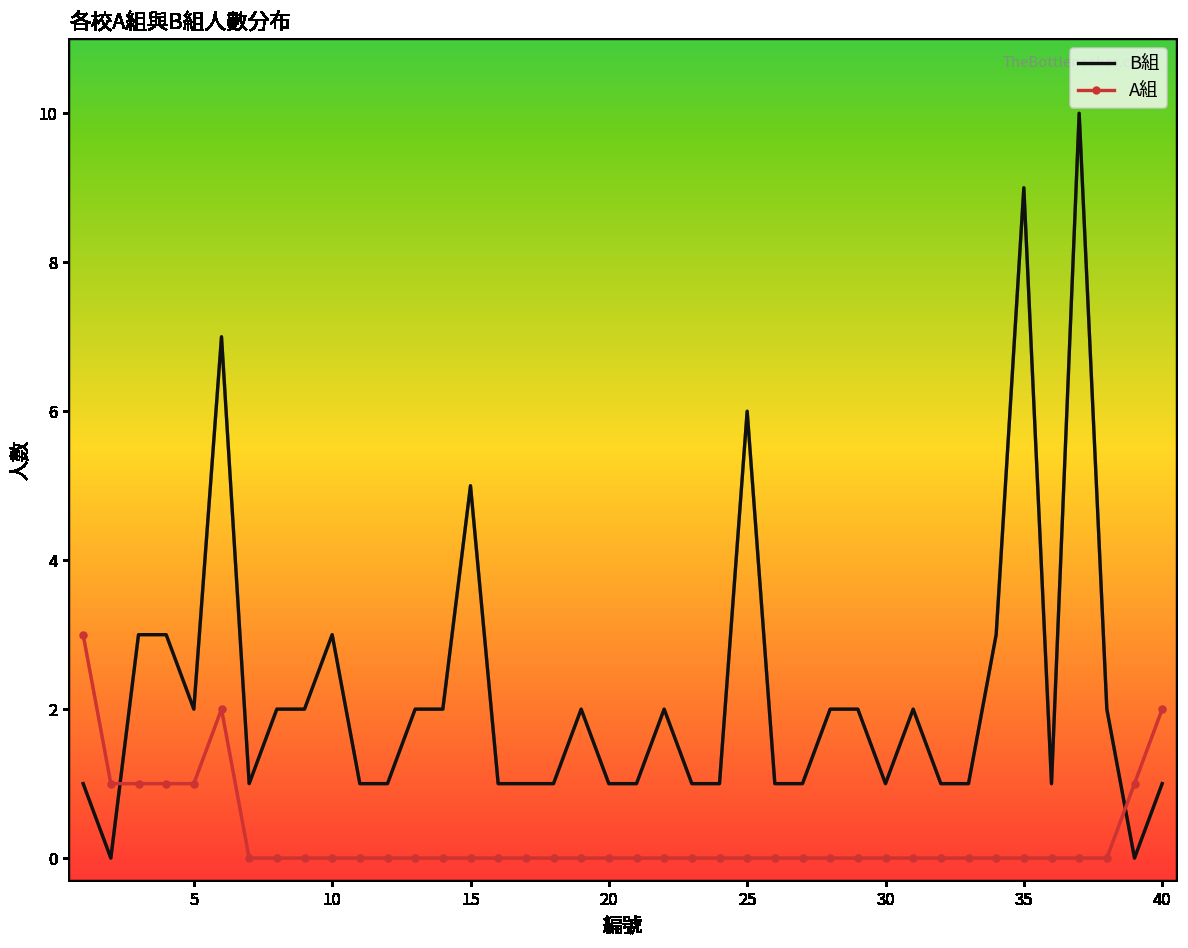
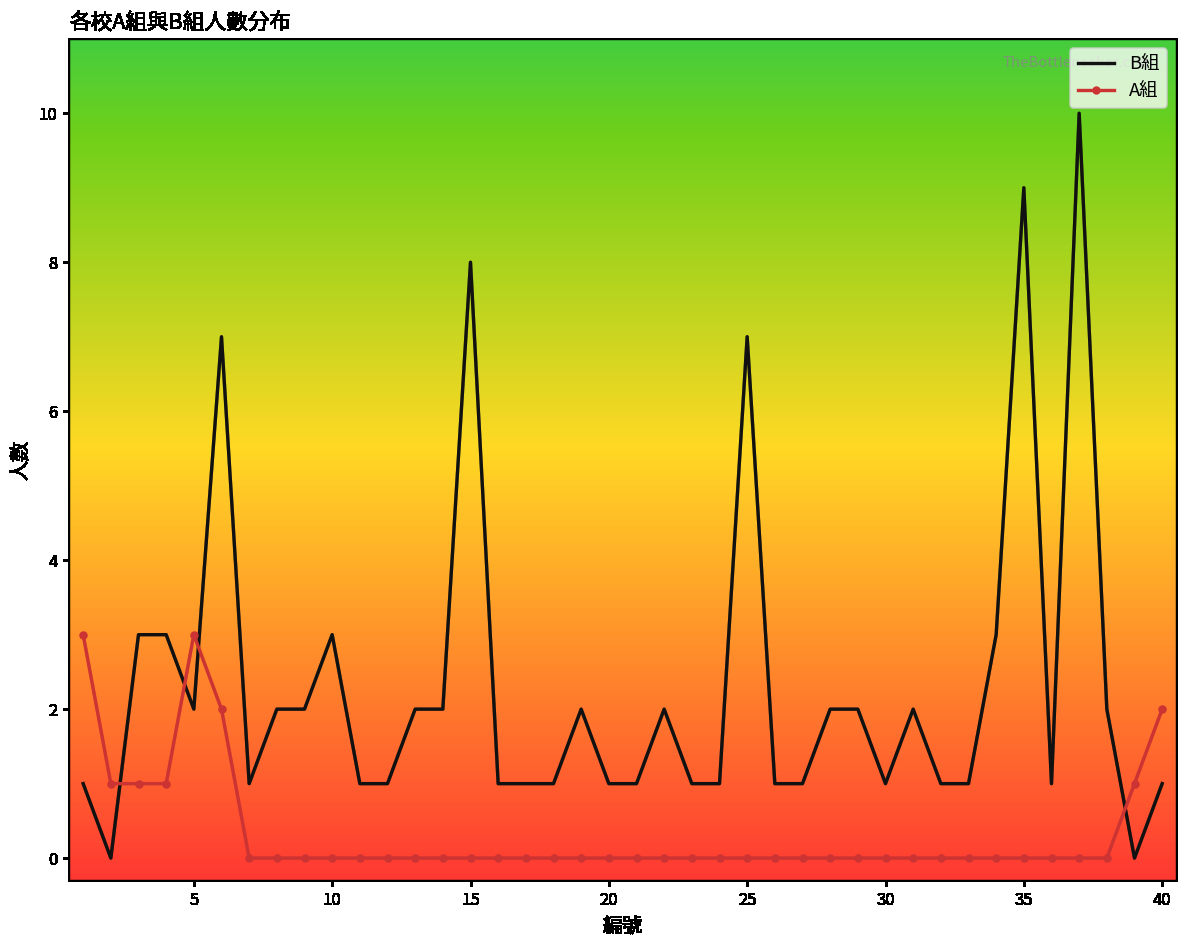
A組, 5: 1 -> 3
B組, 15: 5 -> 8
B組, 25: 6 -> 7
